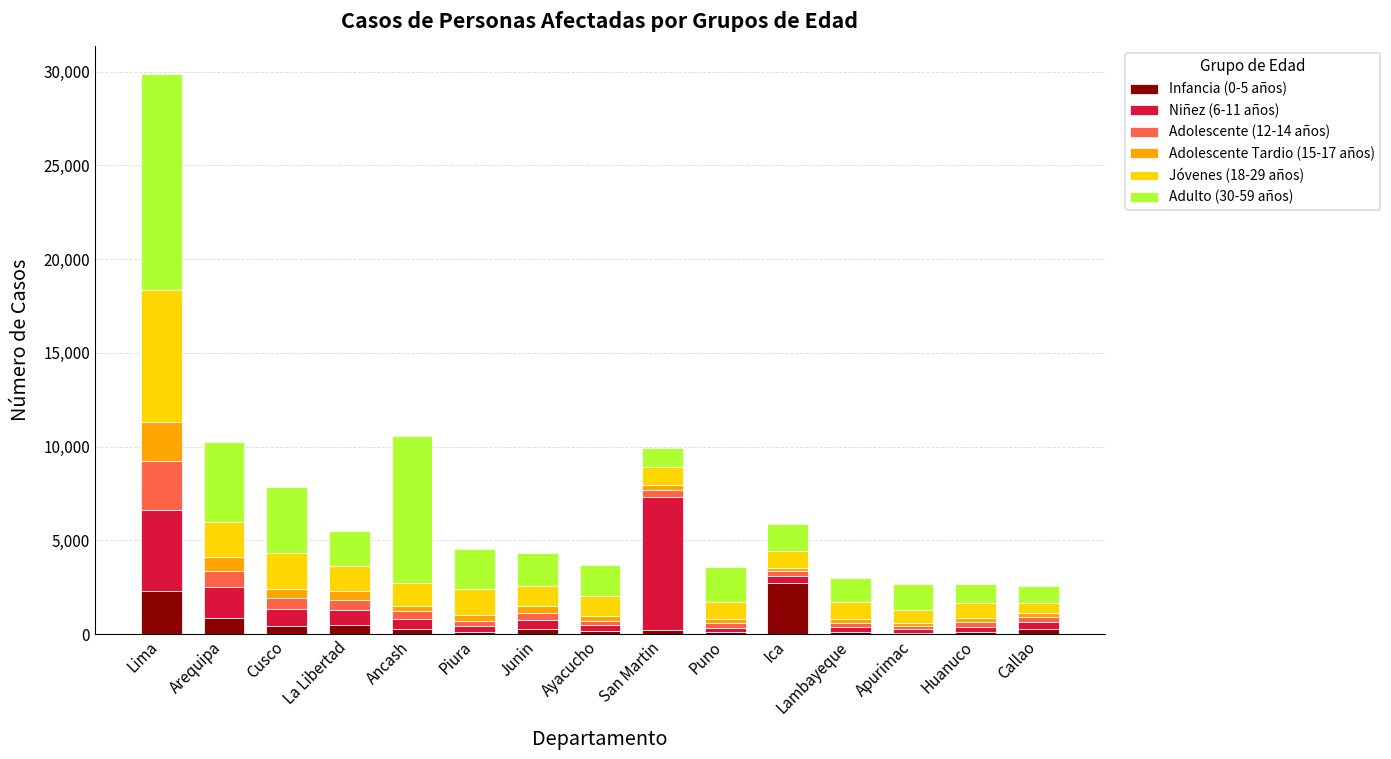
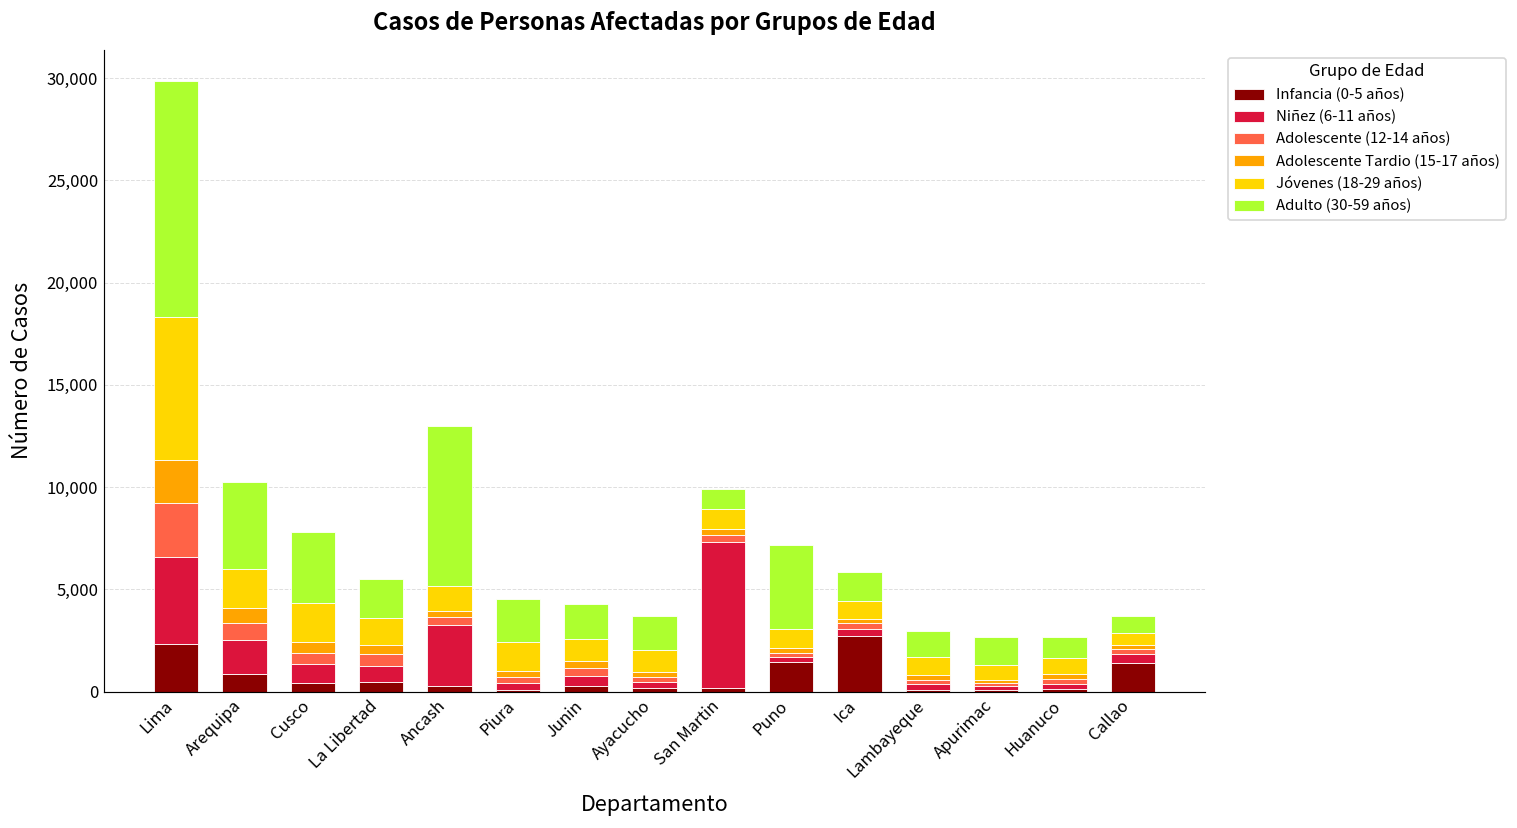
Niñez (6-11 años), Ancash: 500 -> 3,000
Infancia (0-5 años), Puno: 100 -> 1,400
Adulto (30-59 años), Puno: 1,900 -> 4,100
Infancia (0-5 años), Callao: 200 -> 1,400
